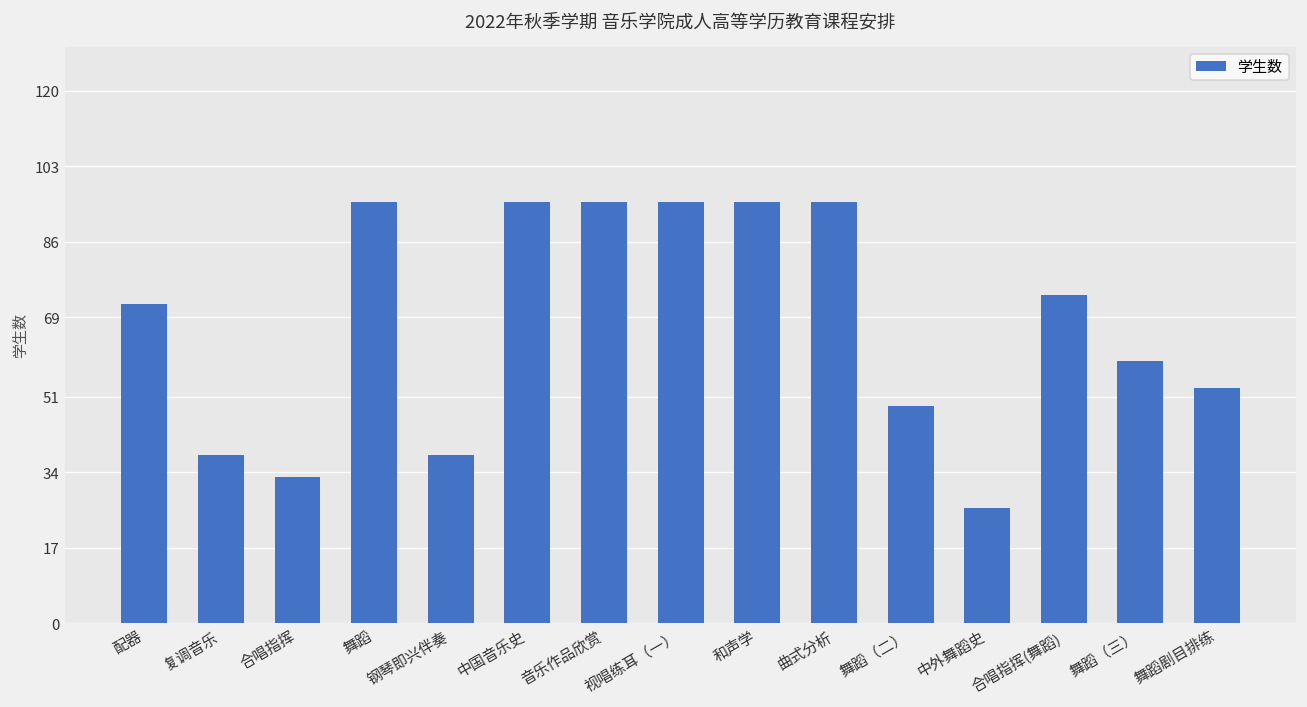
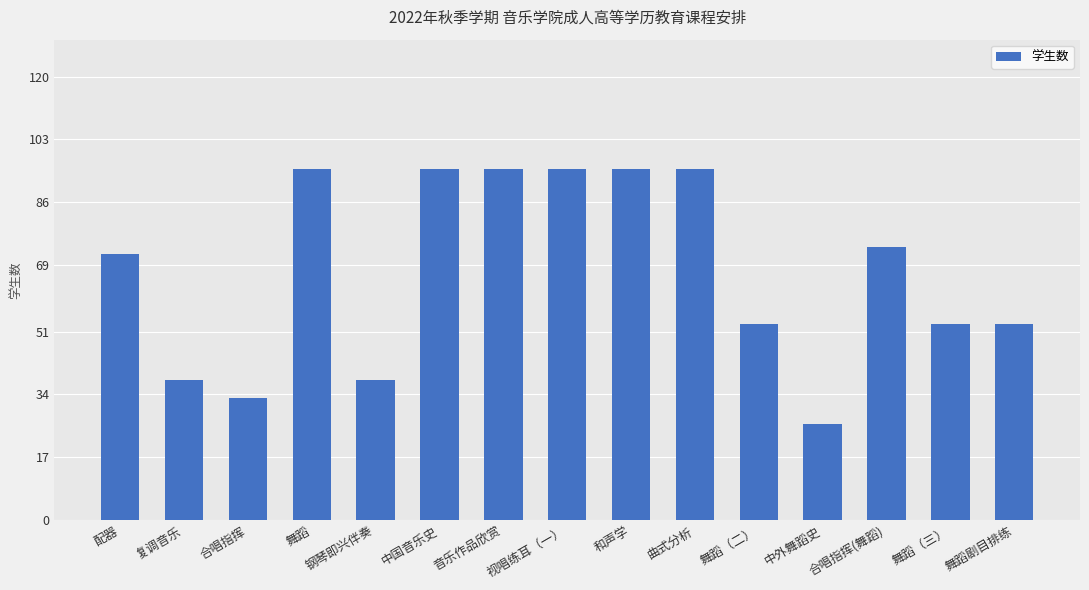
舞蹈（二）: 49 -> 53
舞蹈（三）: 59 -> 53
